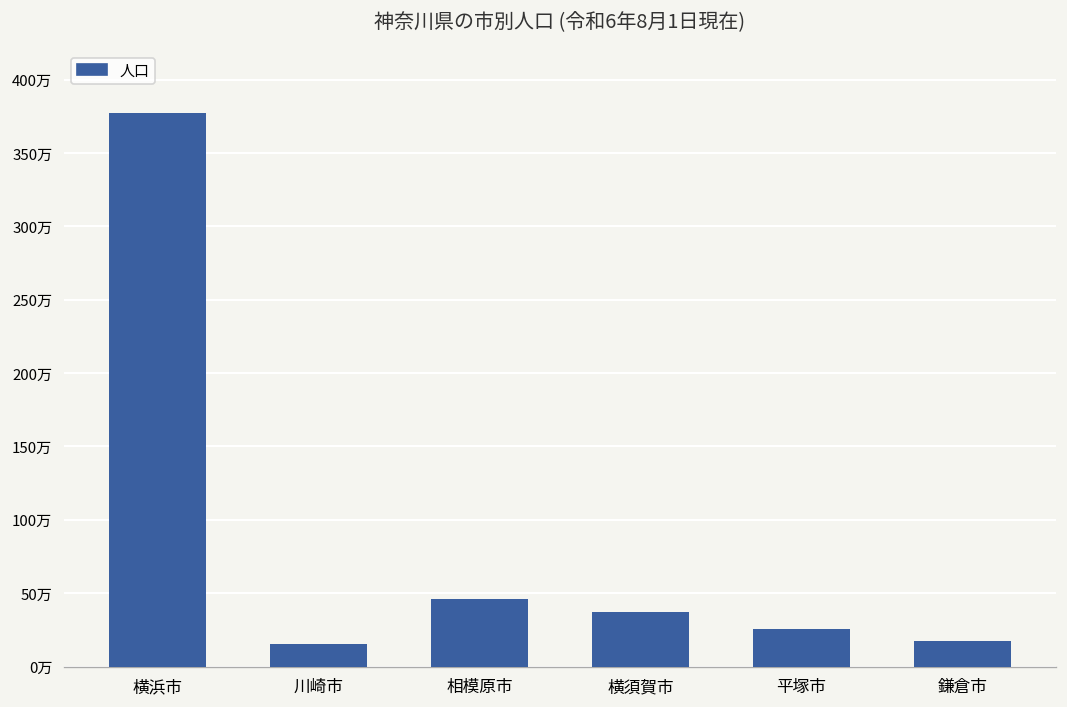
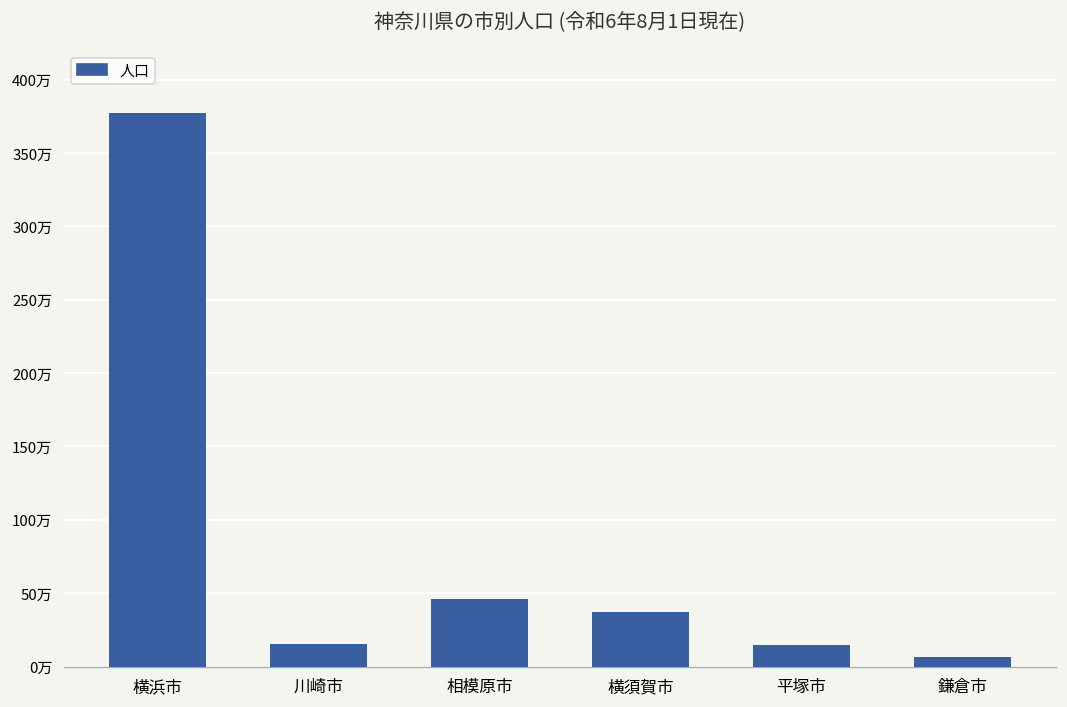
平塚市: 26万 -> 15万
鎌倉市: 17万 -> 7万
